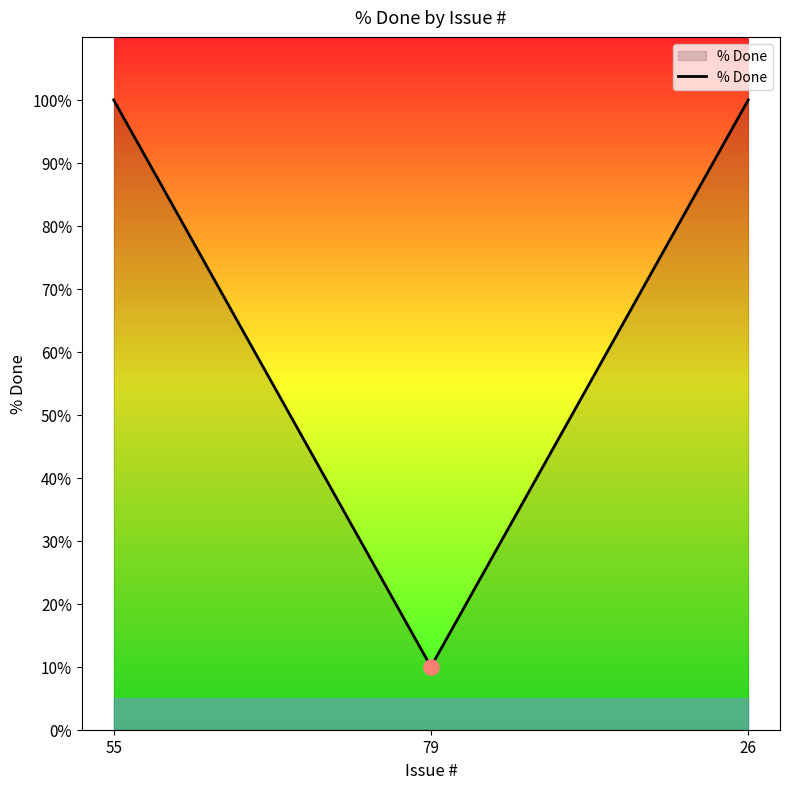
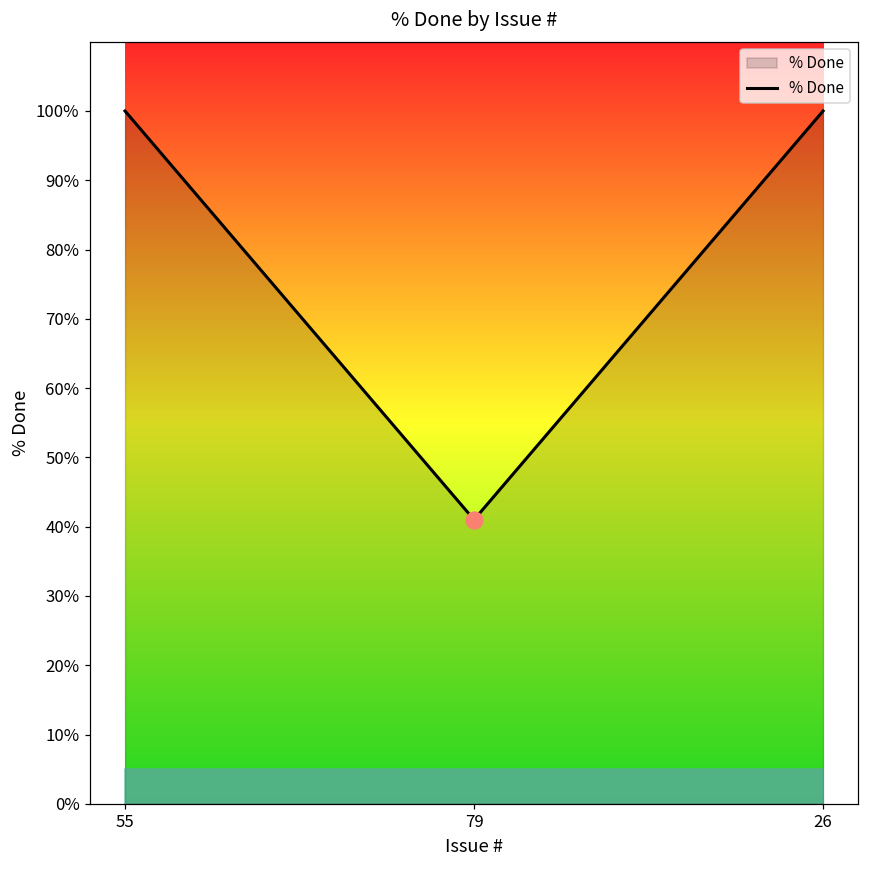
% Done, 79: 10% -> 41%
